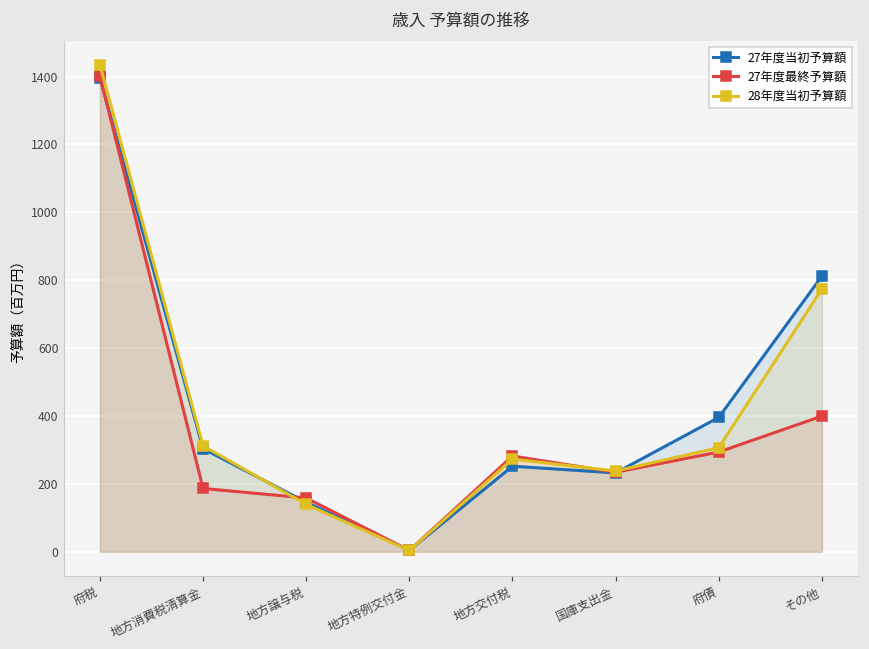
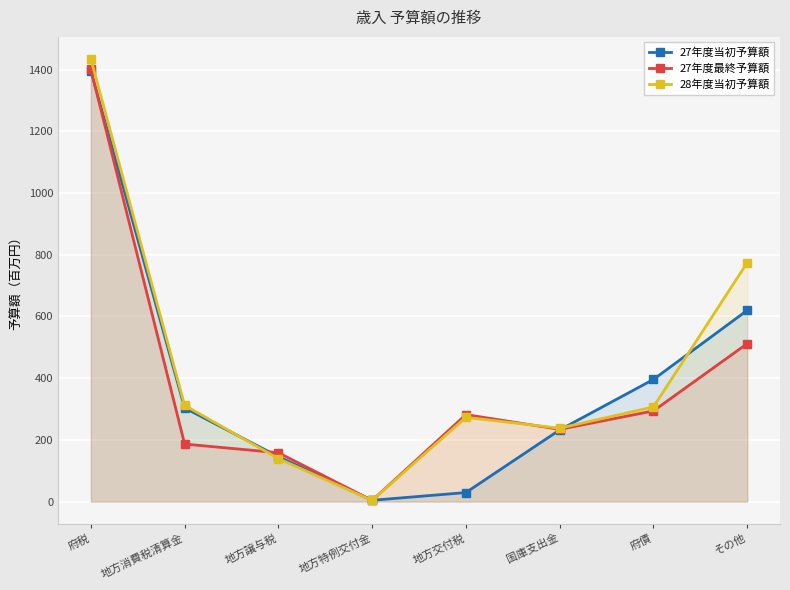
27年度当初予算額, 地方交付税: 250 -> 30
27年度当初予算額, その他: 810 -> 620
27年度最終予算額, その他: 400 -> 510
